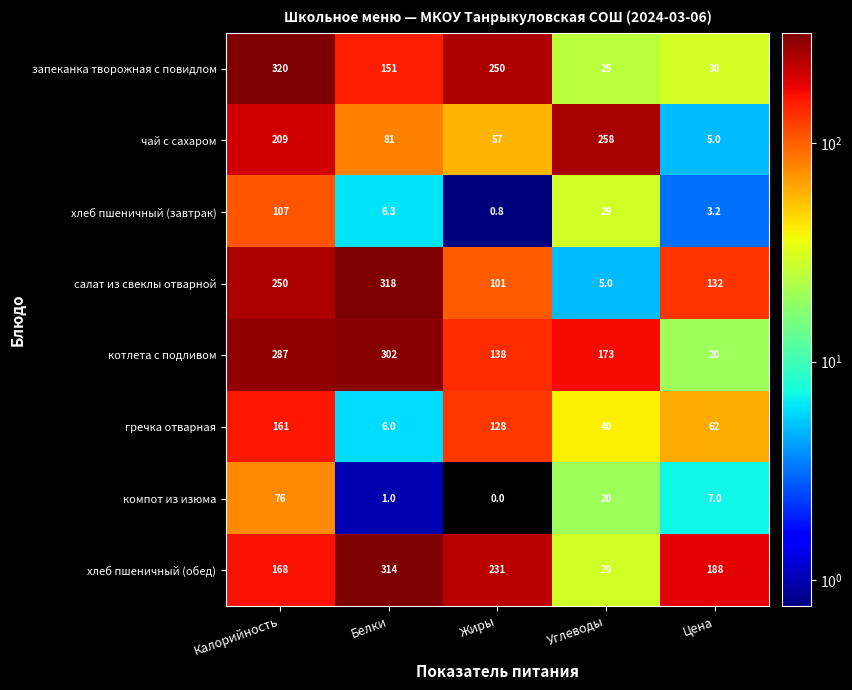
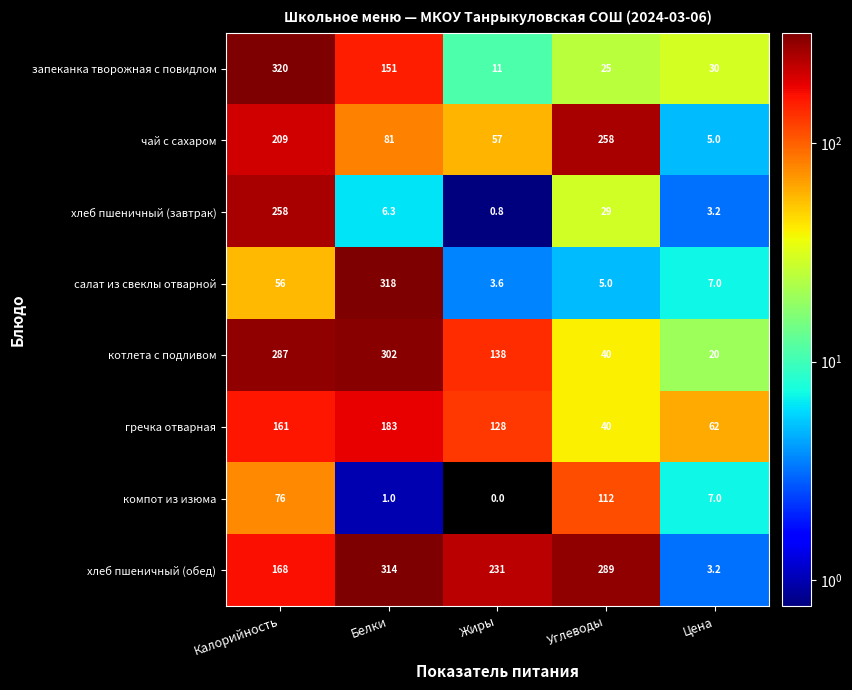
запеканка творожная с повидлом, Жиры: 250 -> 11
хлеб пшеничный (завтрак), Калорийность: 107 -> 258
салат из свеклы отварной, Калорийность: 250 -> 56
салат из свеклы отварной, Жиры: 101 -> 3.6
салат из свеклы отварной, Цена: 132 -> 7.0
котлета с подливом, Углеводы: 173 -> 40
гречка отварная, Белки: 6.0 -> 183
компот из изюма, Углеводы: 20 -> 112
хлеб пшеничный (обед), Углеводы: 29 -> 289
хлеб пшеничный (обед), Цена: 188 -> 3.2
